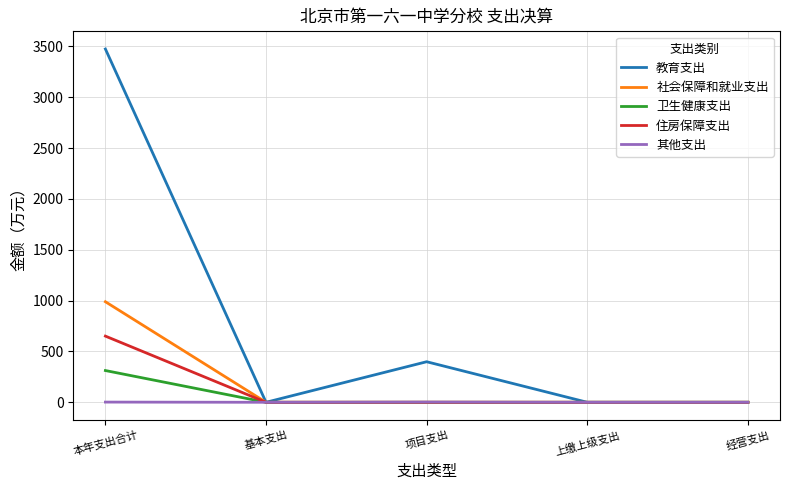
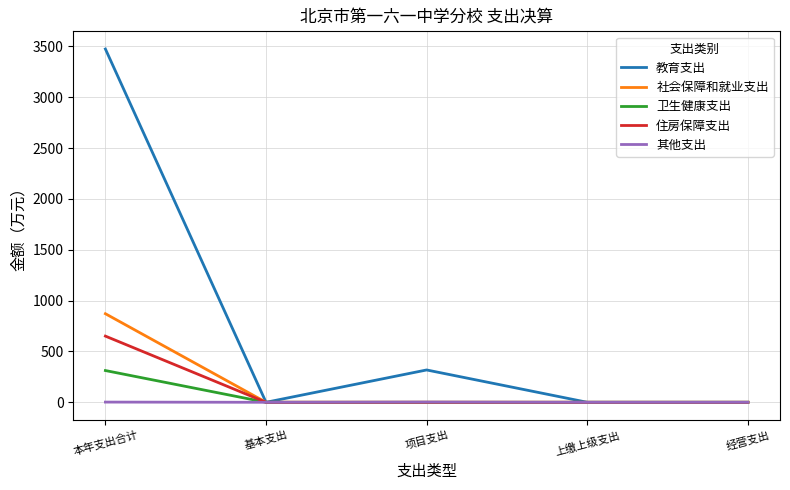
社会保障和就业支出, 本年支出合计: 990 -> 870
教育支出, 项目支出: 400 -> 320
